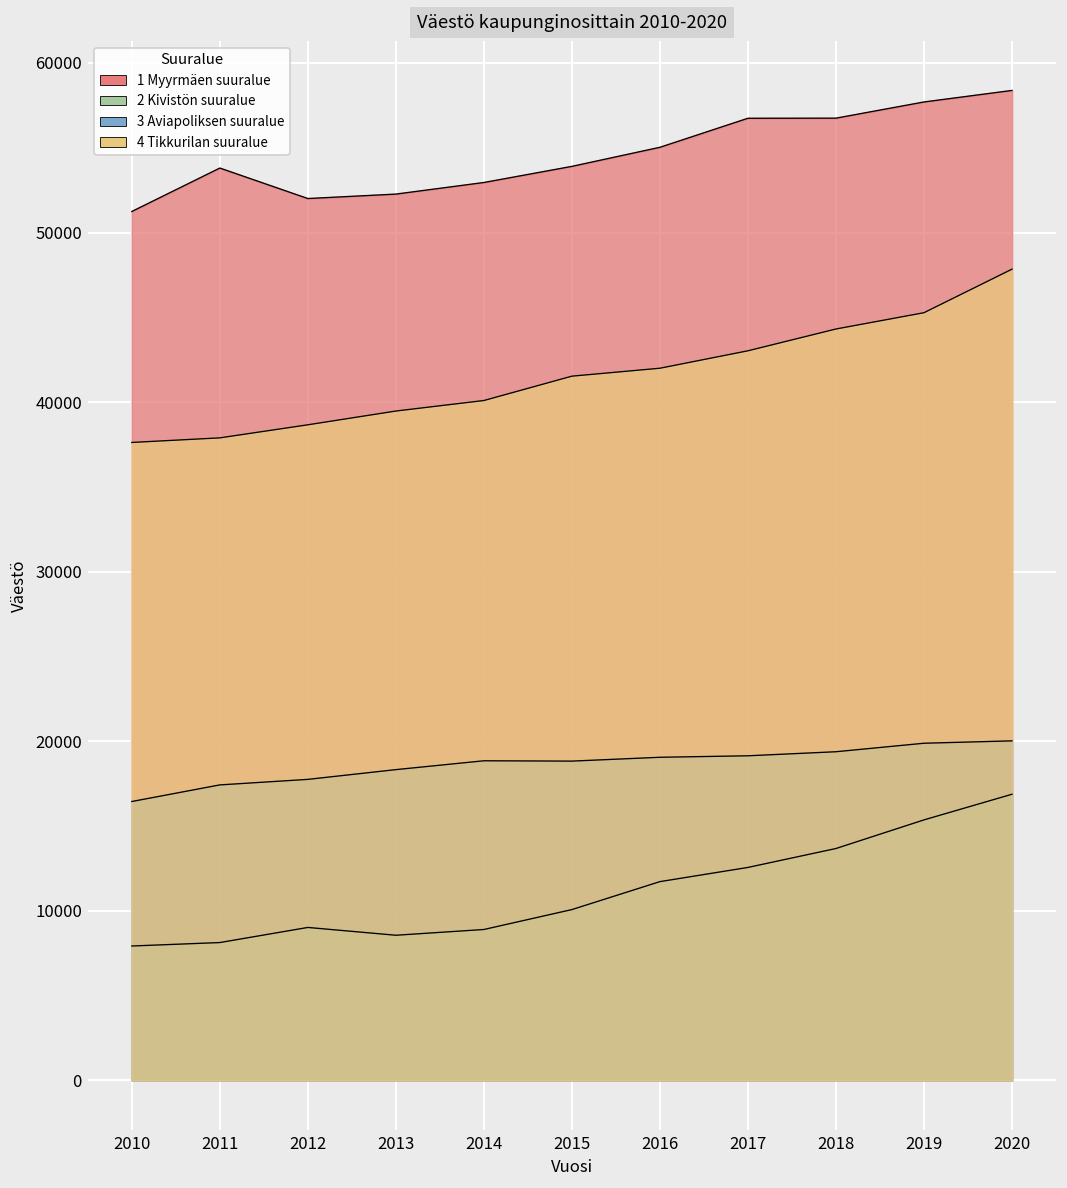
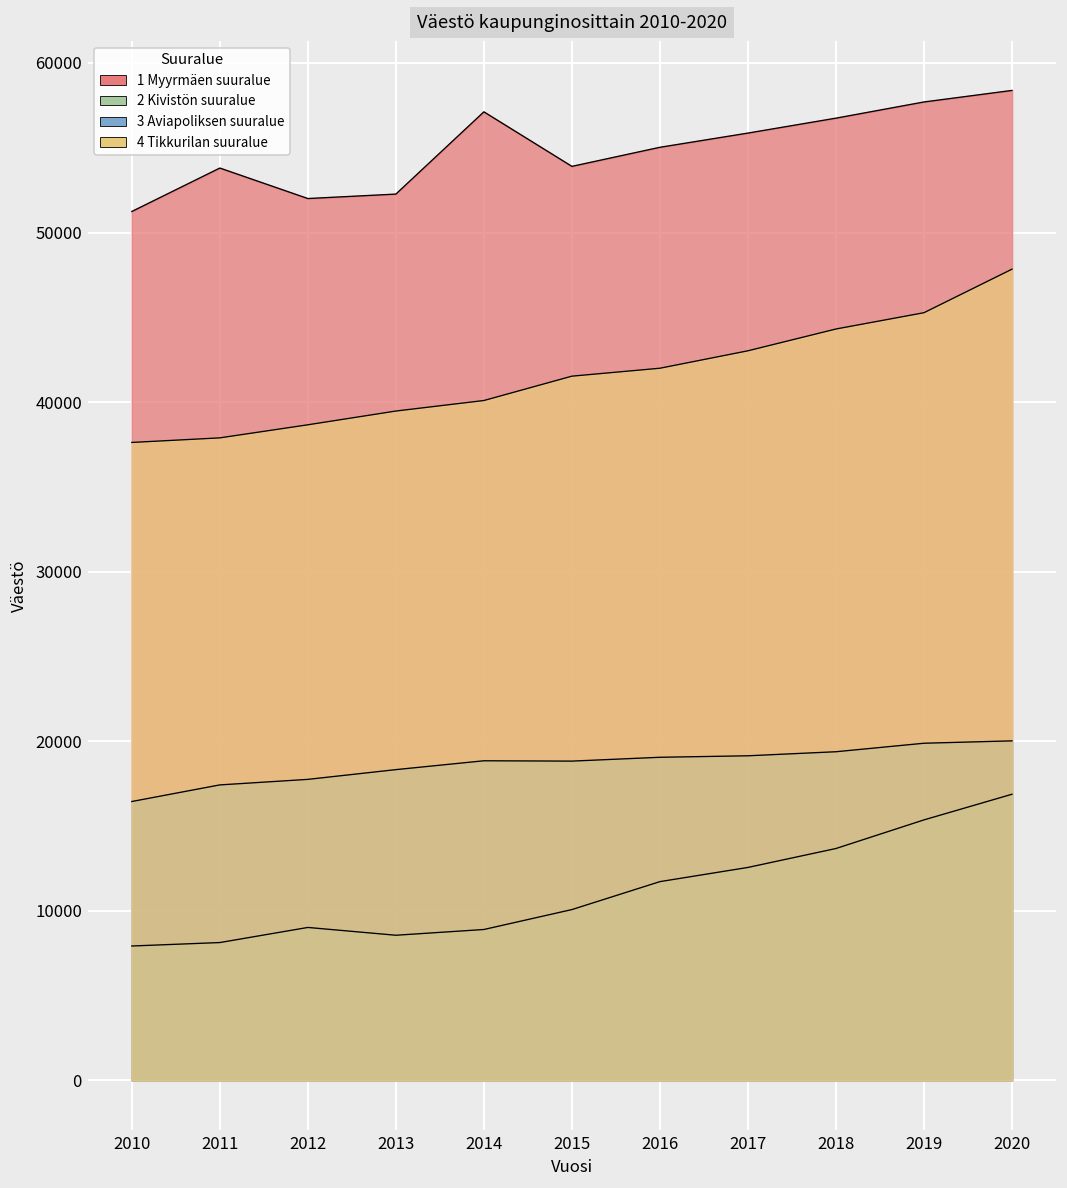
1 Myyrmäen suuralue, 2014: 53000 -> 57100
1 Myyrmäen suuralue, 2017: 56700 -> 55900
